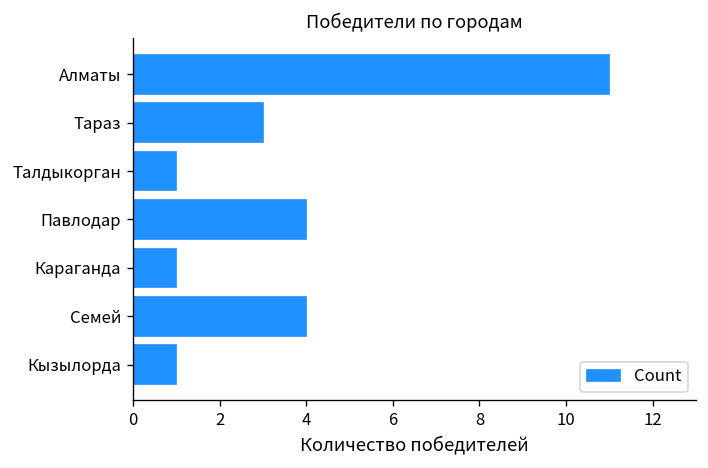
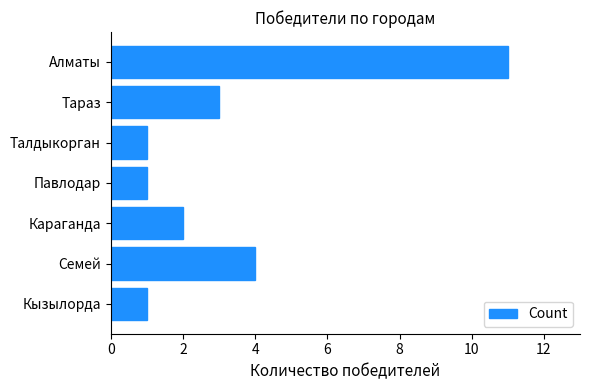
Павлодар: 4 -> 1
Караганда: 1 -> 2
